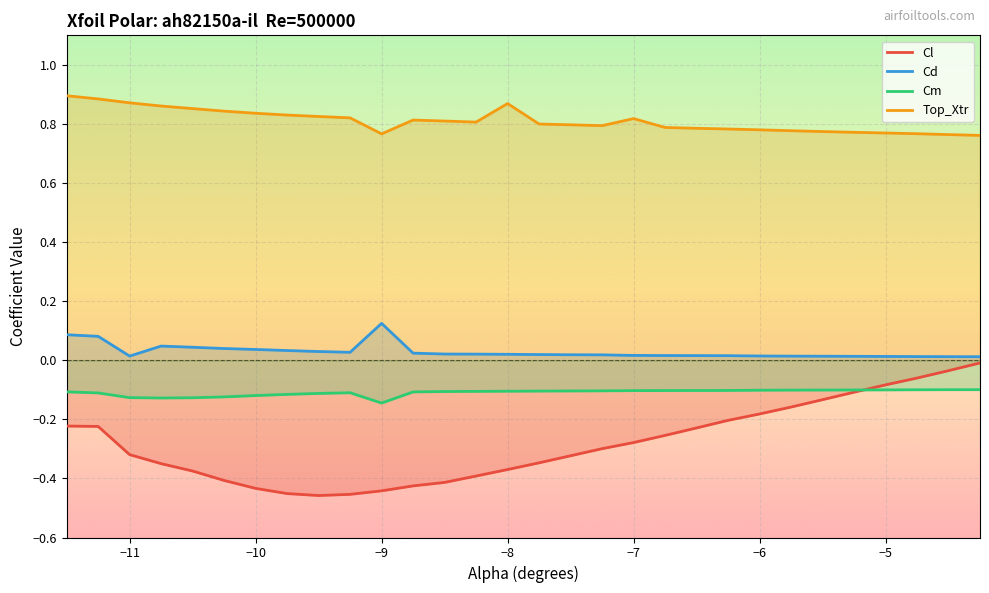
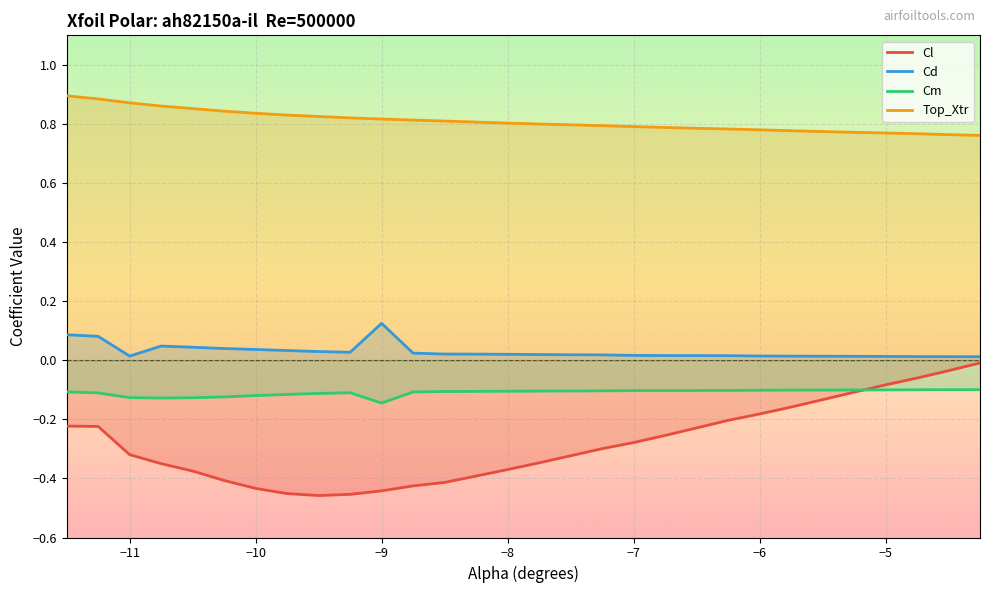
Top_Xtr, −9: 0.77 -> 0.82
Top_Xtr, −8: 0.87 -> 0.80
Top_Xtr, −7: 0.82 -> 0.79
